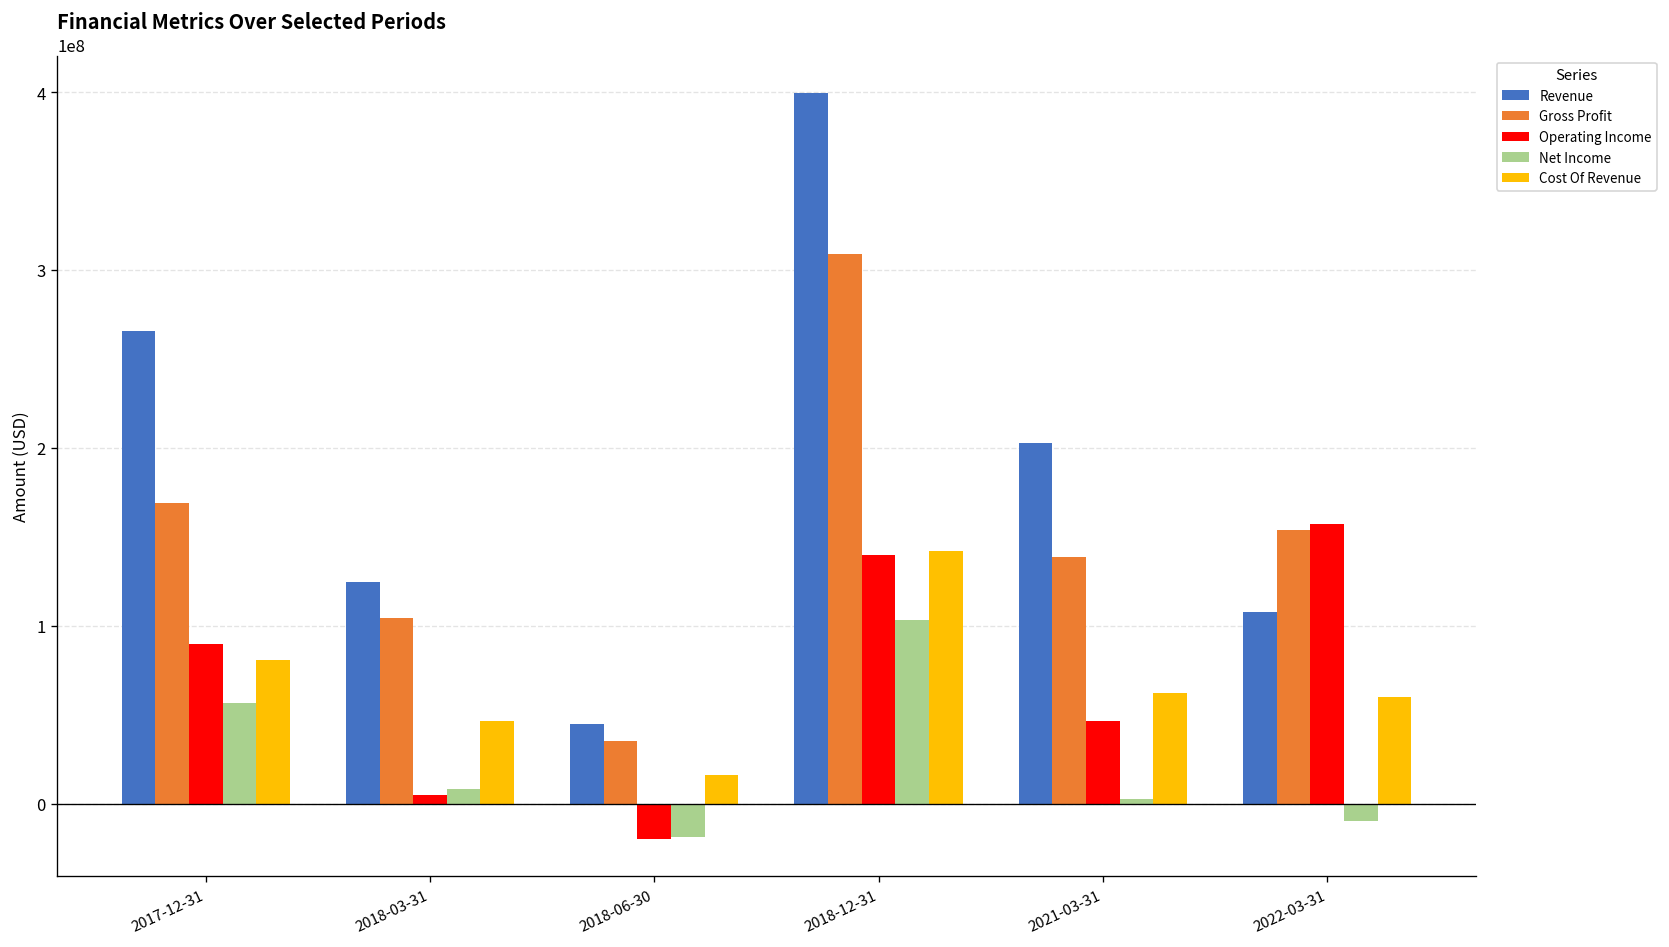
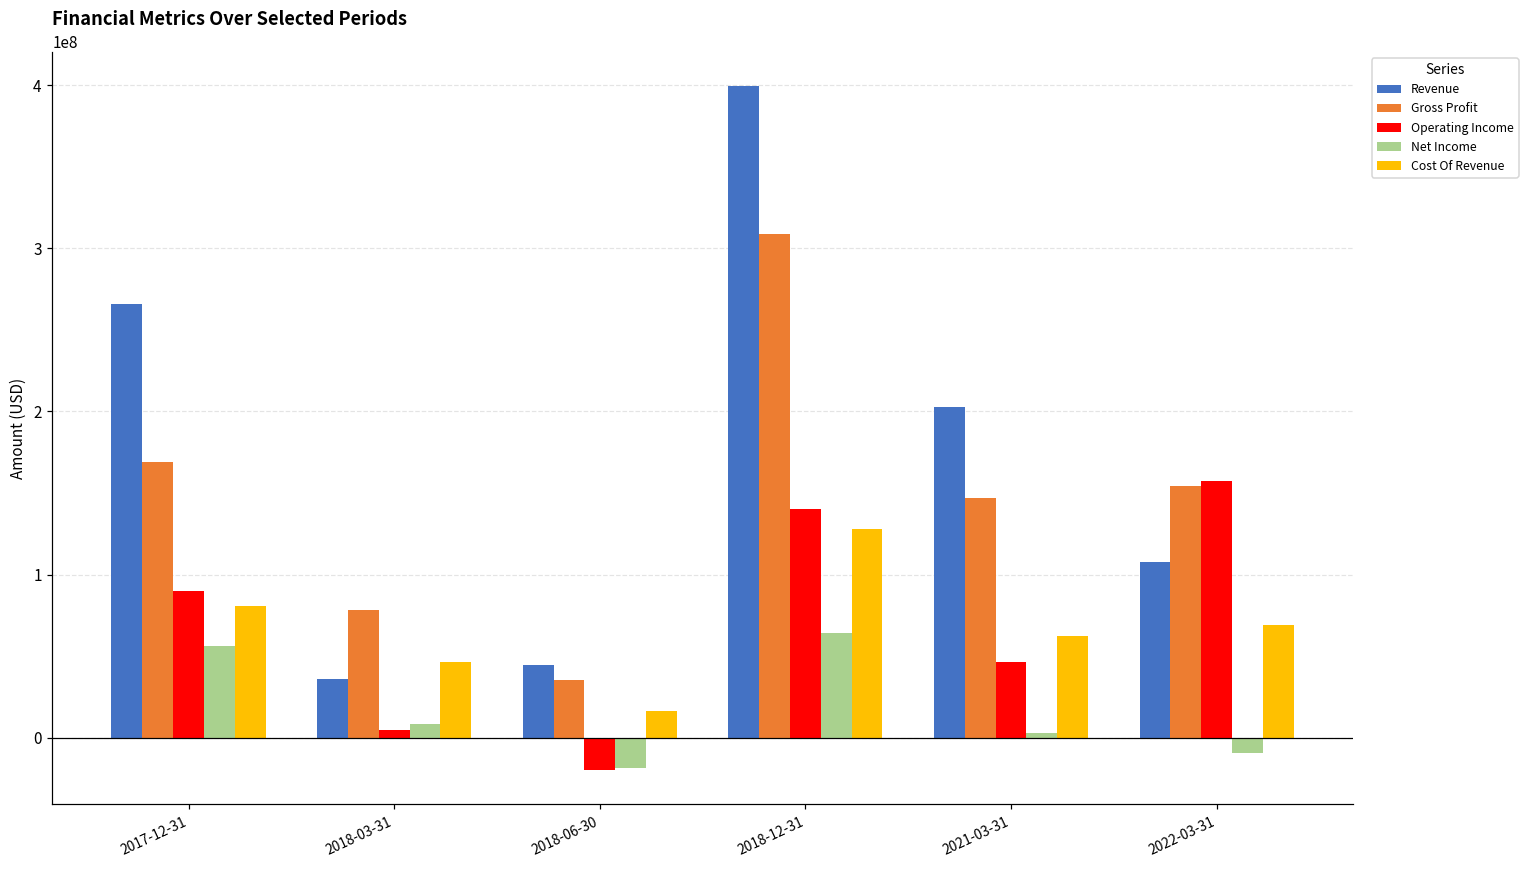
Revenue, 2018-03-31: 125000000 -> 36000000
Gross Profit, 2018-03-31: 104000000 -> 78000000
Net Income, 2018-12-31: 103000000 -> 64000000
Cost Of Revenue, 2018-12-31: 142000000 -> 128000000
Gross Profit, 2021-03-31: 139000000 -> 147000000
Cost Of Revenue, 2022-03-31: 60000000 -> 69000000
